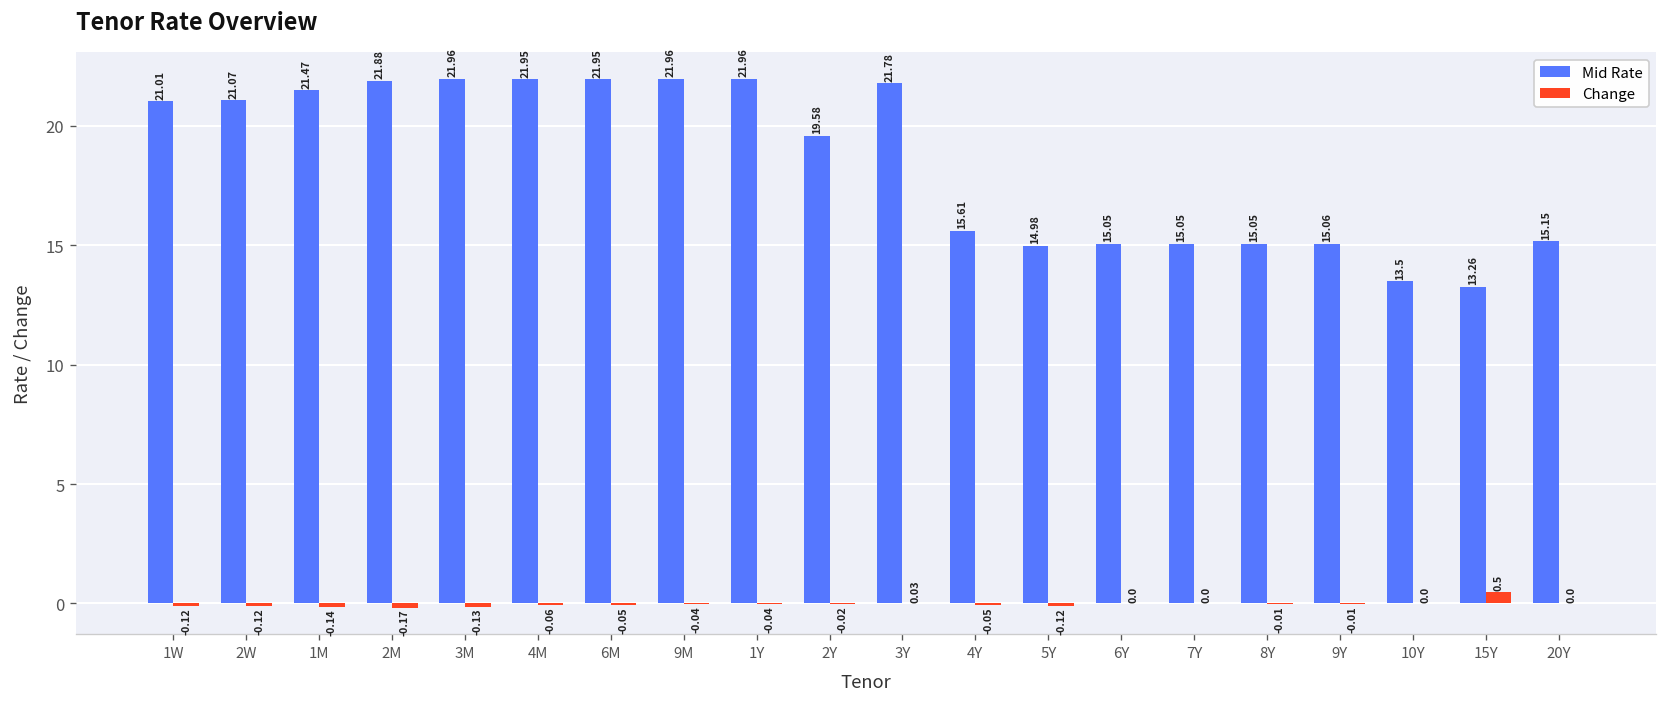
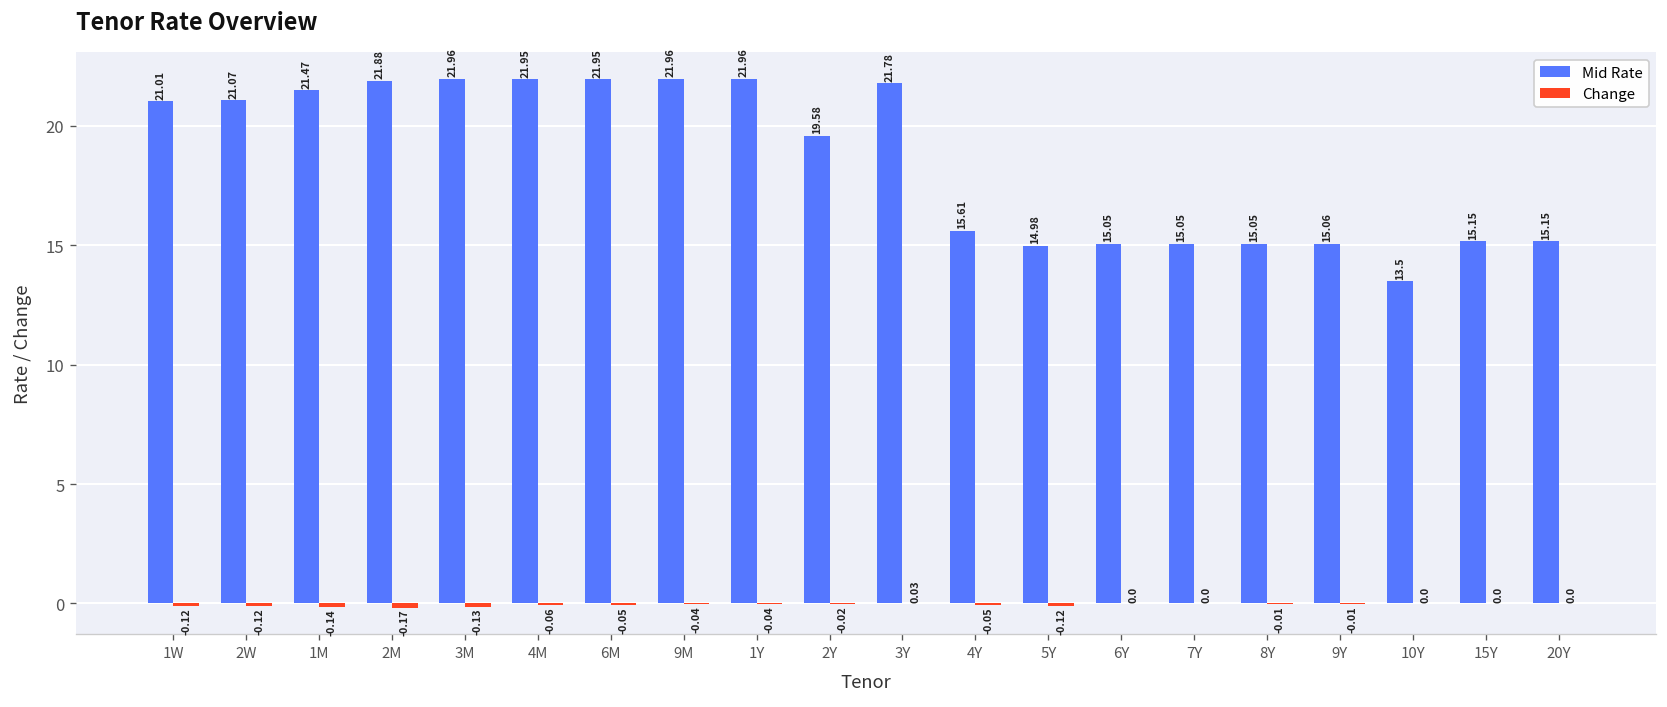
Mid Rate, 15Y: 13.26 -> 15.15
Change, 15Y: 0.5 -> 0.0
